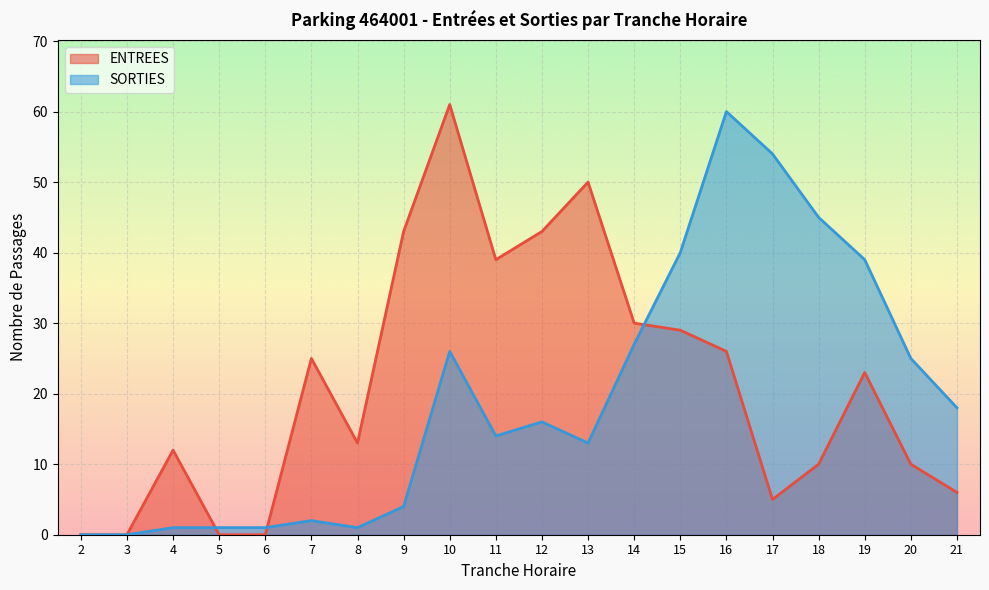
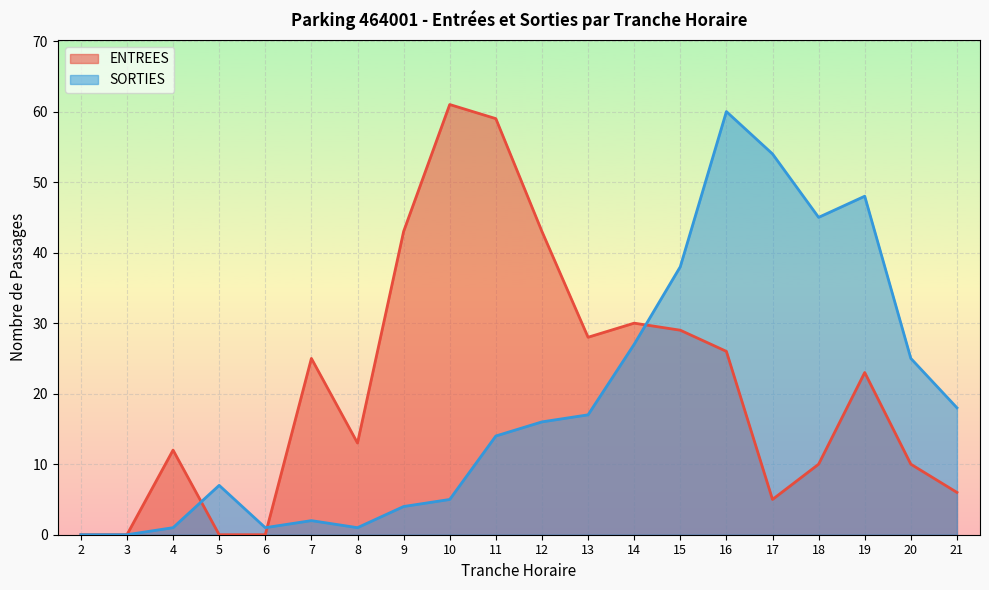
SORTIES, 5: 1 -> 7
SORTIES, 10: 26 -> 5
ENTREES, 11: 39 -> 59
ENTREES, 13: 50 -> 28
SORTIES, 13: 13 -> 17
SORTIES, 15: 40 -> 38
SORTIES, 19: 39 -> 48
